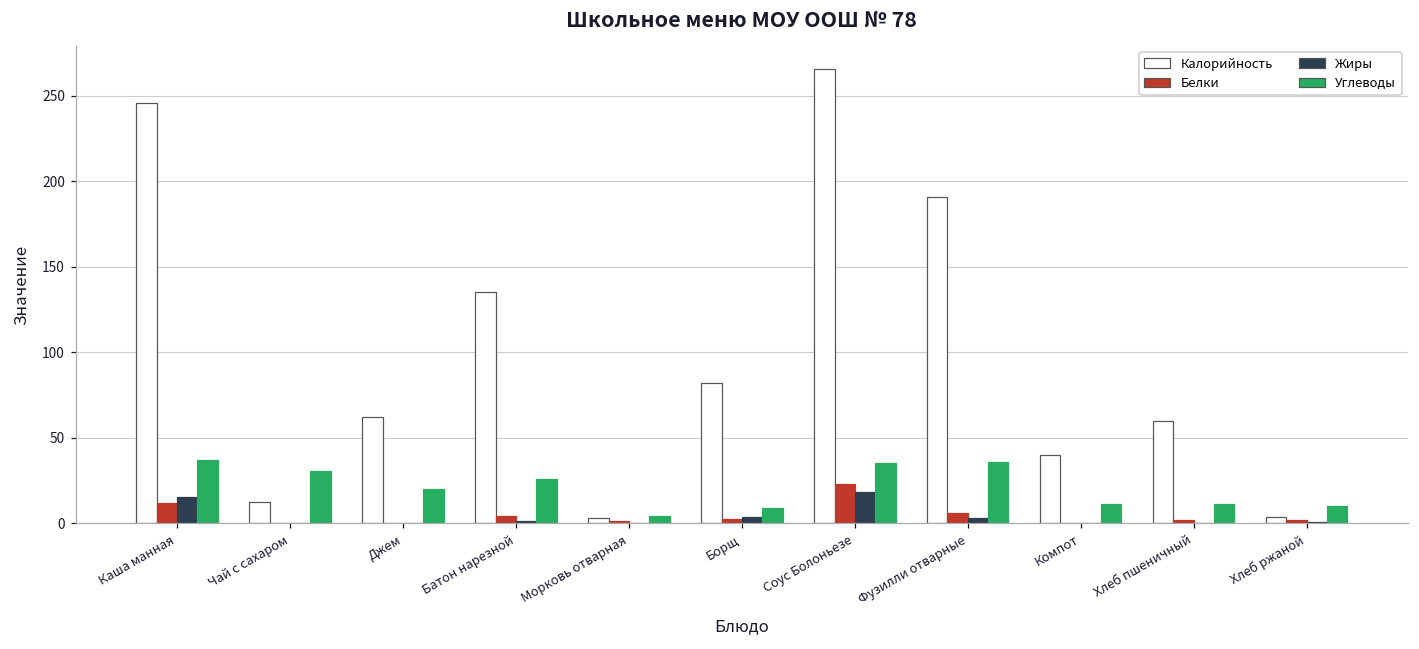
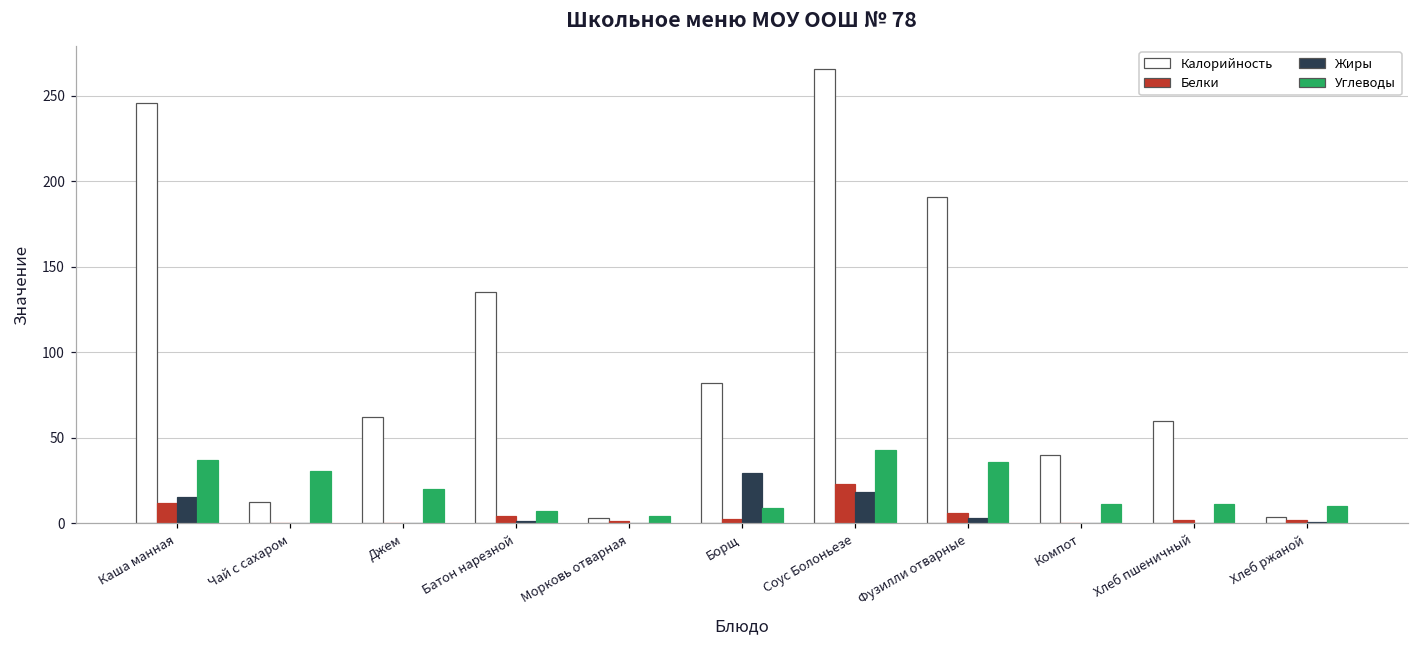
Углеводы, Батон нарезной: 26 -> 7
Жиры, Борщ: 4 -> 29
Углеводы, Соус Болоньезе: 35 -> 43
